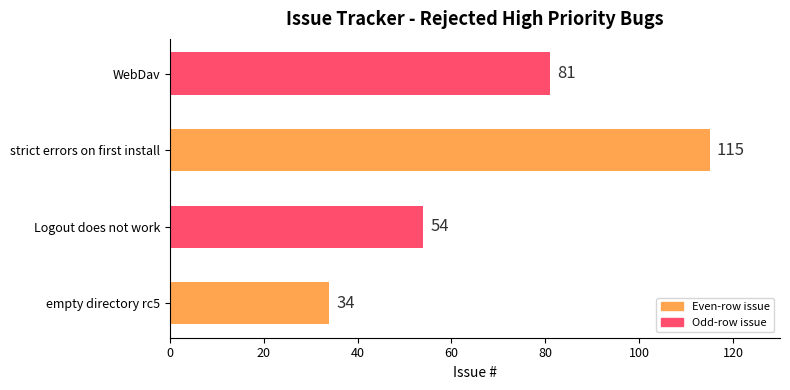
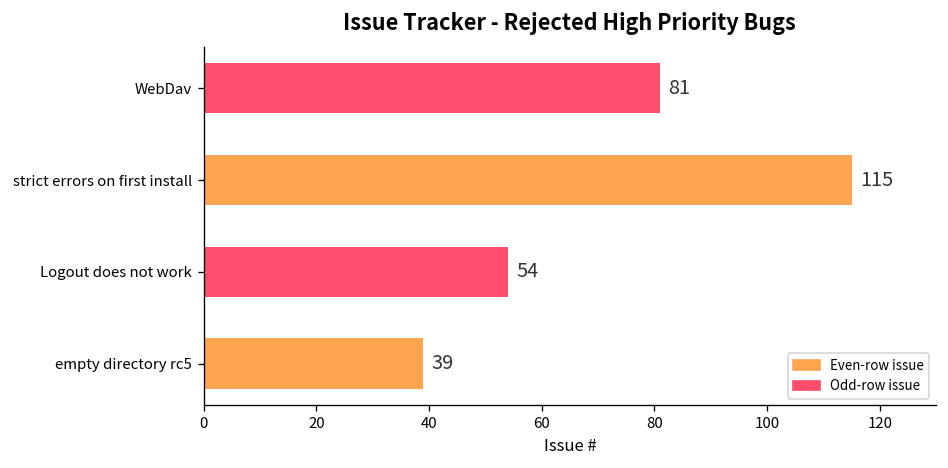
empty directory rc5: 34 -> 39
